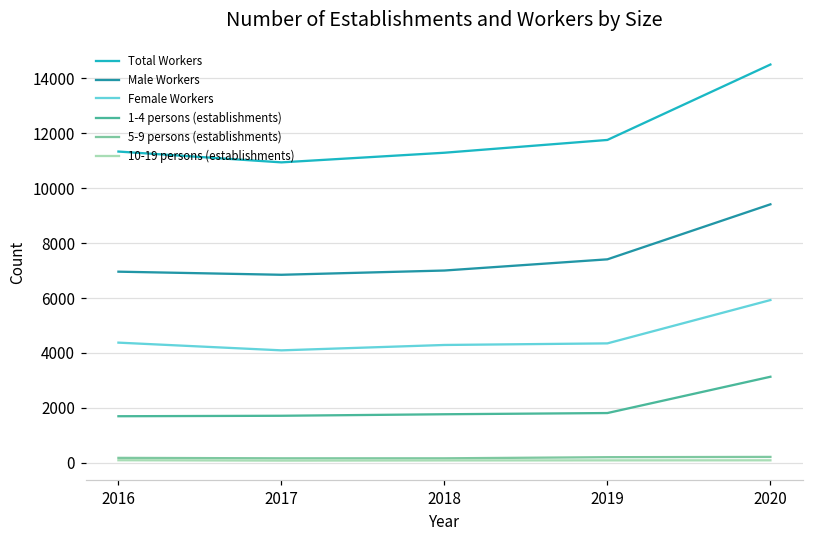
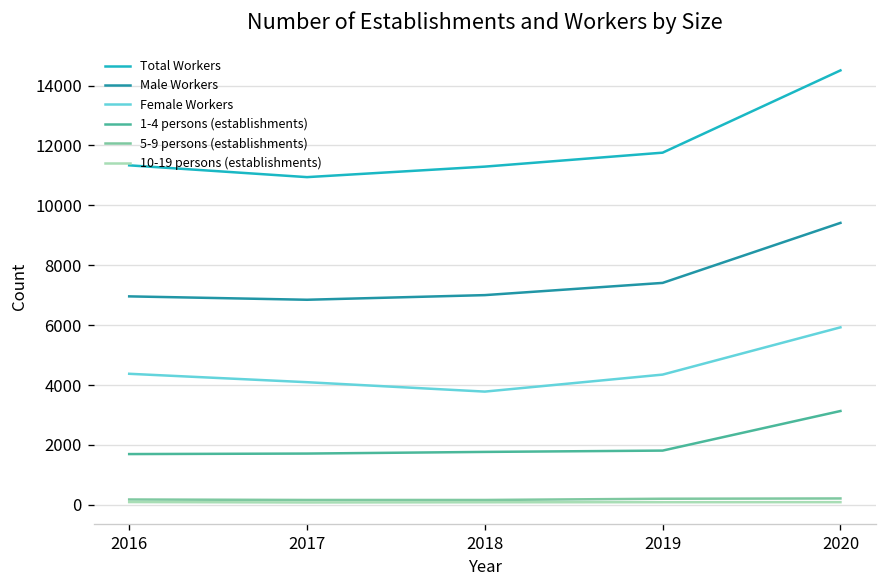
Female Workers, 2018: 4300 -> 3800
